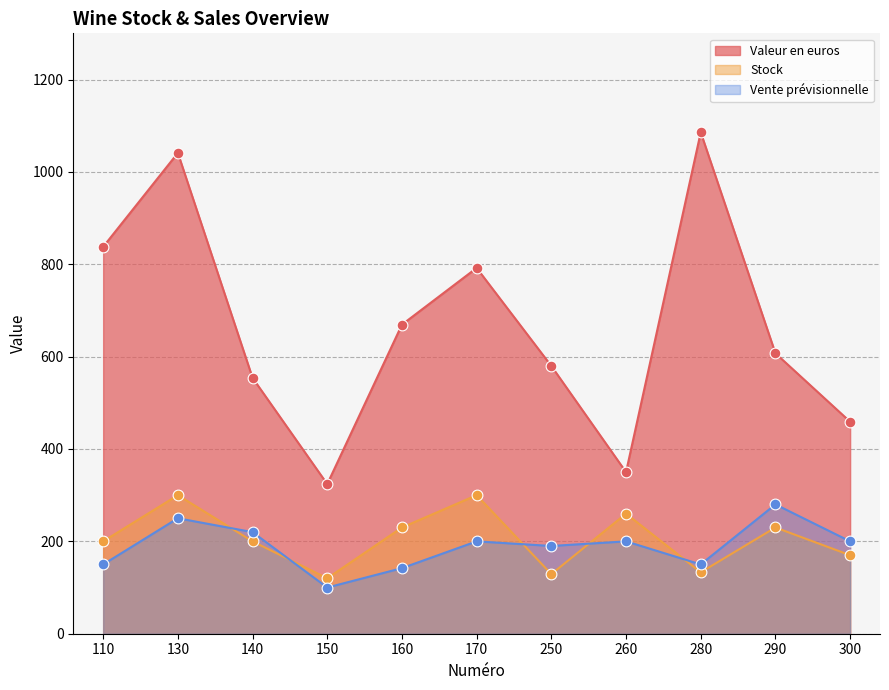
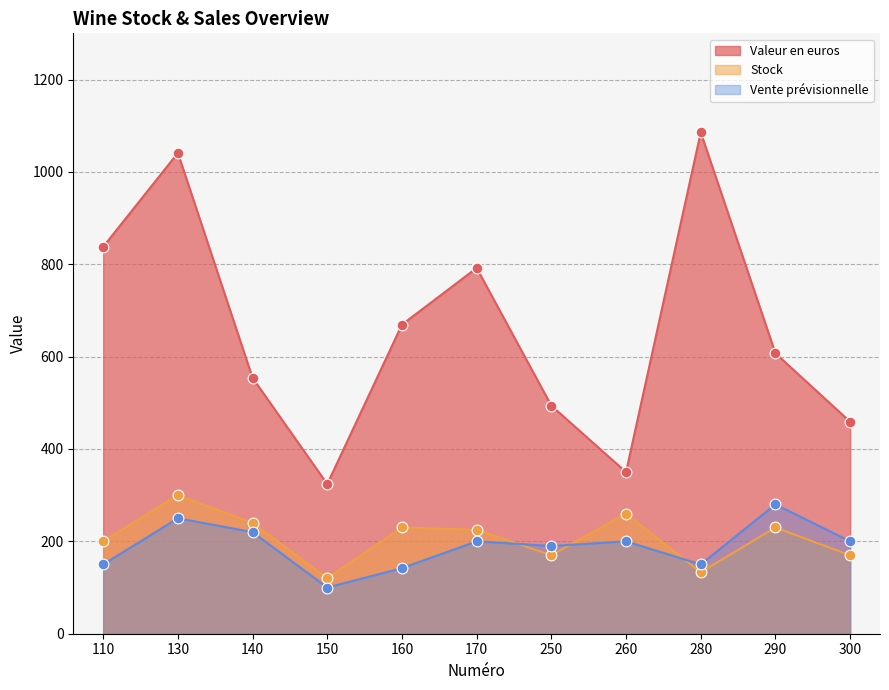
Stock, 140: 200 -> 240
Stock, 170: 300 -> 230
Valeur en euros, 250: 580 -> 490
Stock, 250: 130 -> 170
